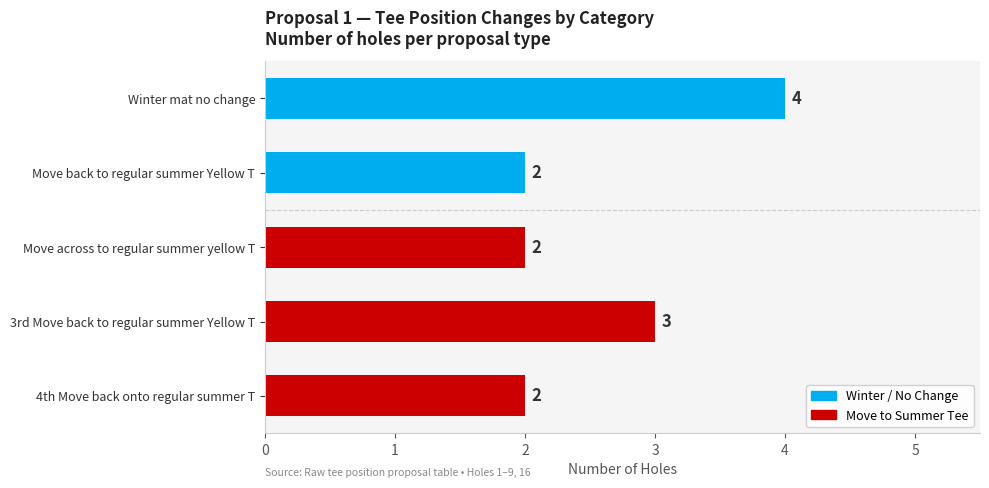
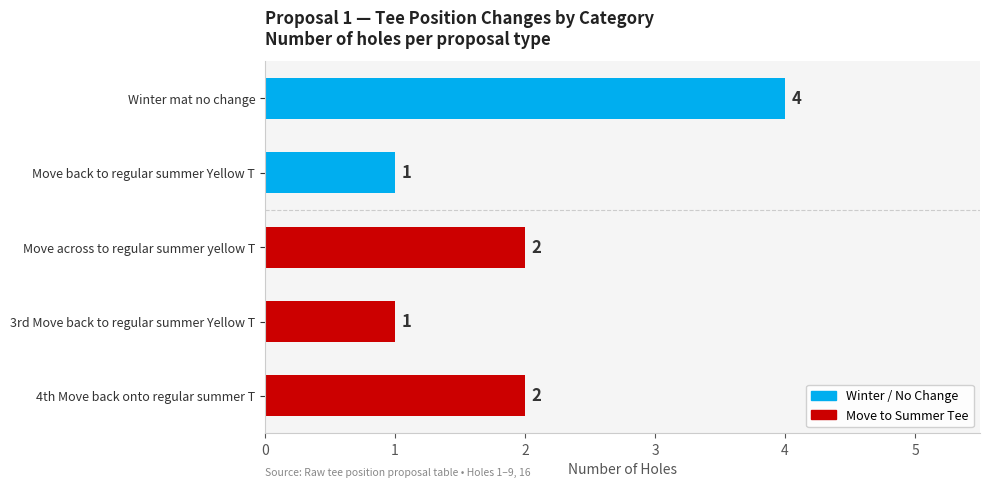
Move back to regular summer Yellow T: 2 -> 1
3rd Move back to regular summer Yellow T: 3 -> 1
